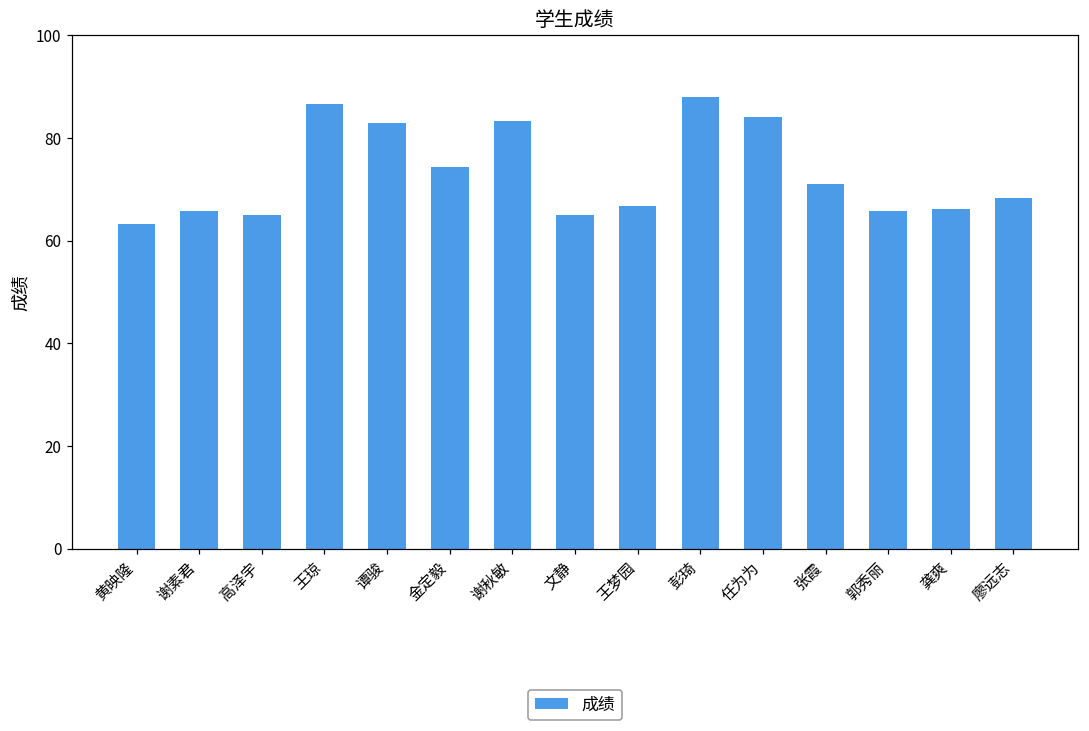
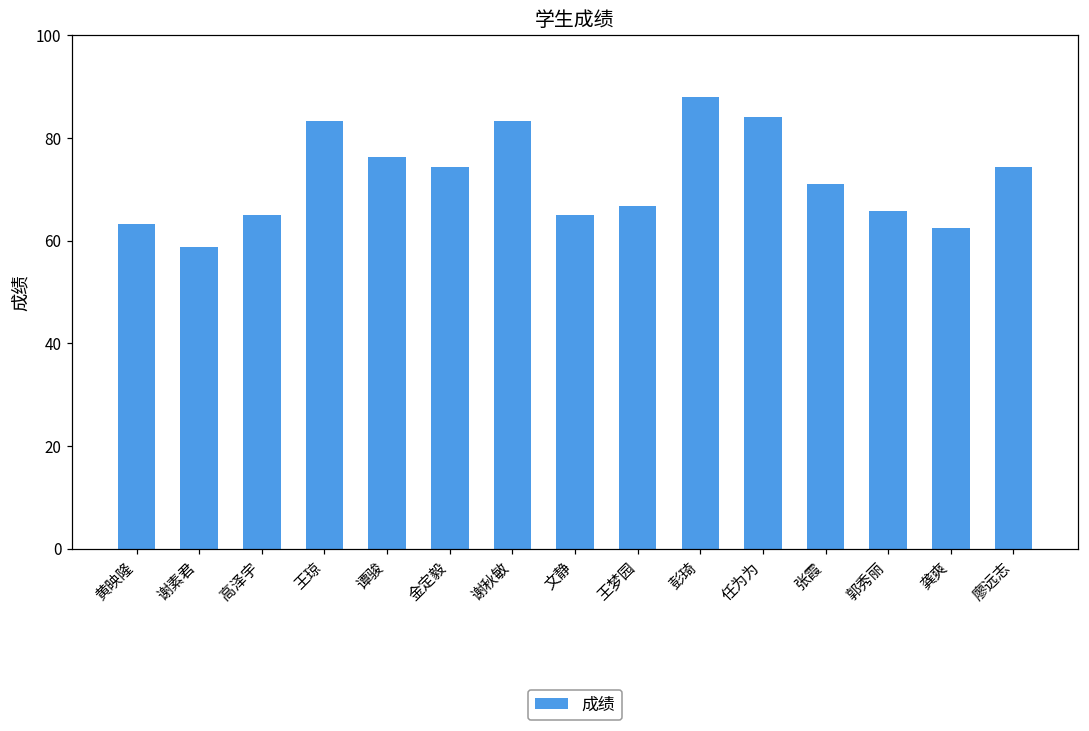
谢素君: 66 -> 59
王琼: 87 -> 83
谭骏: 83 -> 76
龚爽: 66 -> 62
廖远志: 68 -> 74
